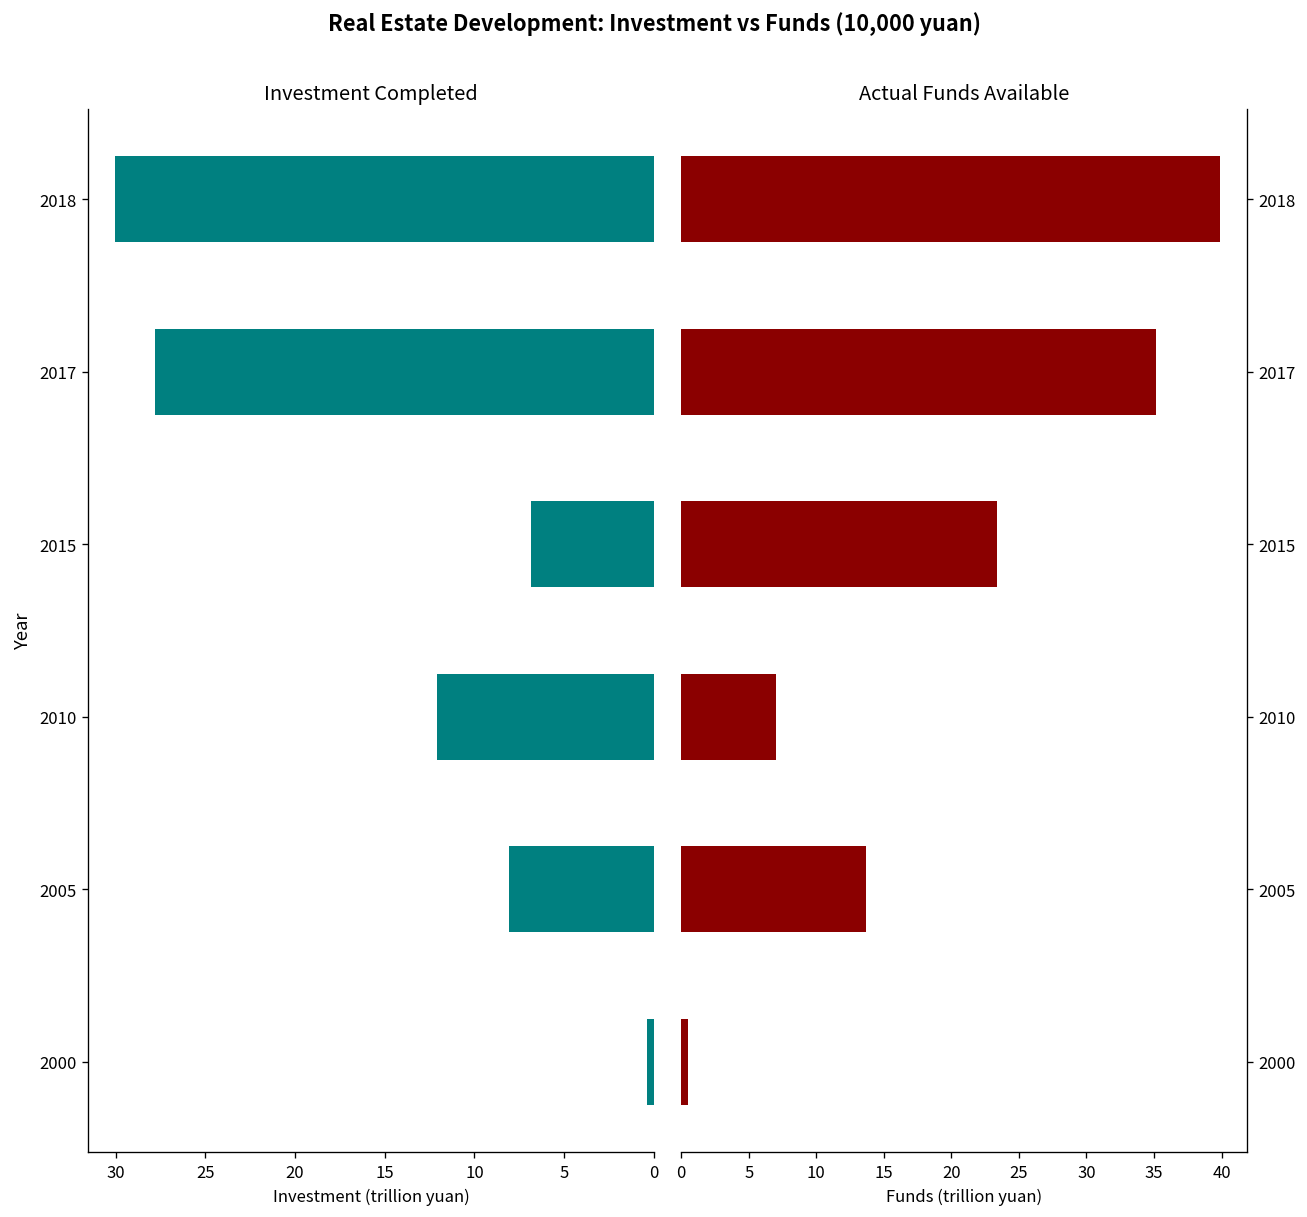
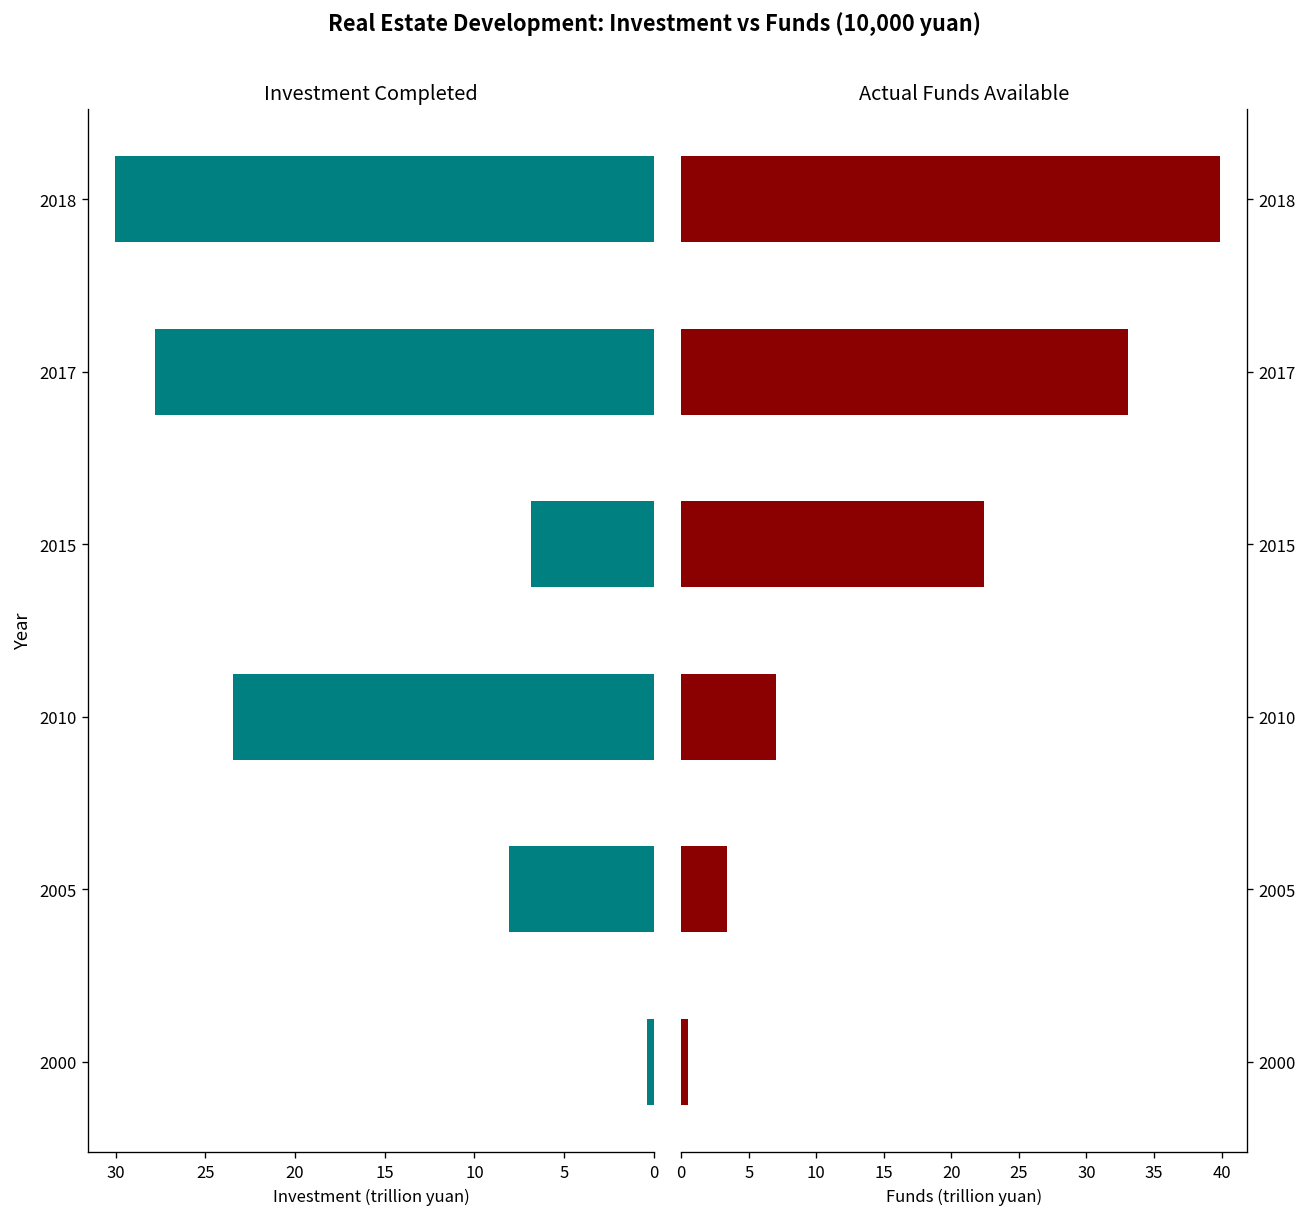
Investment Completed, 2010: 12.1 -> 23.5
Actual Funds Available, 2017: 35.2 -> 33.0
Actual Funds Available, 2015: 23.4 -> 22.4
Actual Funds Available, 2005: 13.7 -> 3.4
